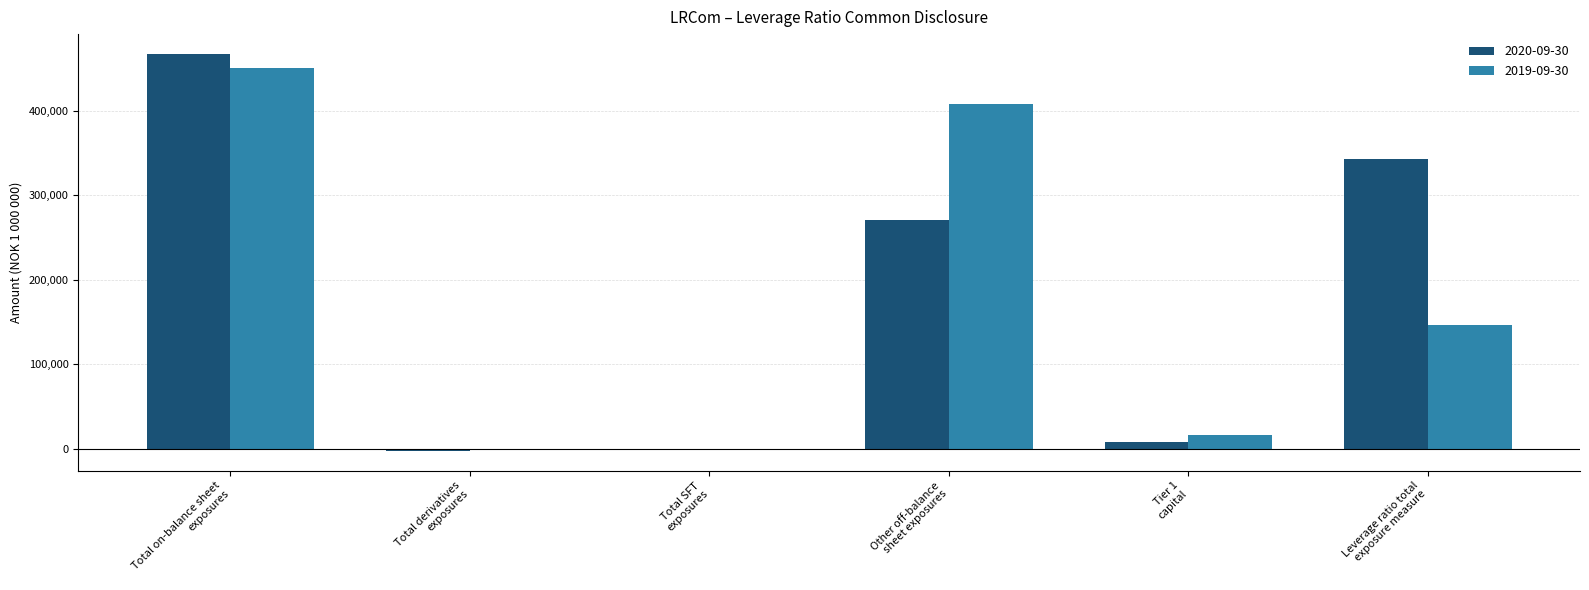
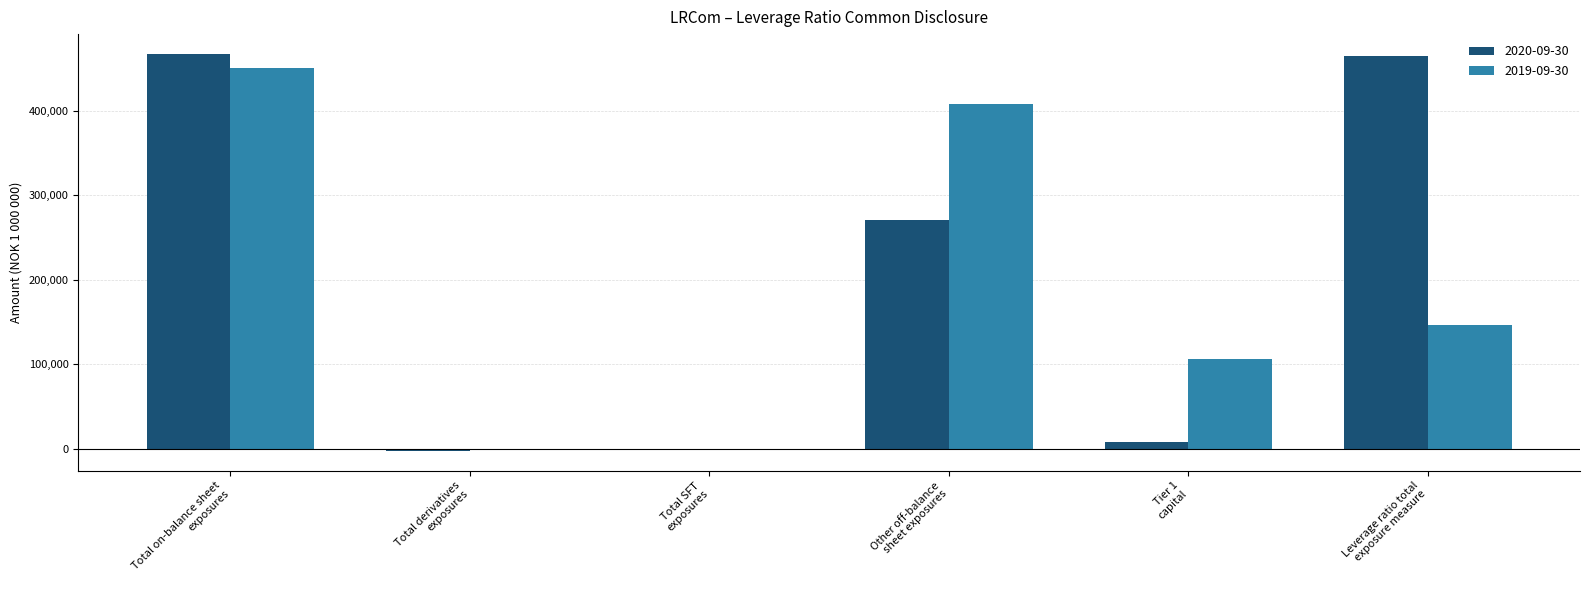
2019-09-30, Tier 1 capital: 20,000 -> 110,000
2020-09-30, Leverage ratio total exposure measure: 340,000 -> 470,000
